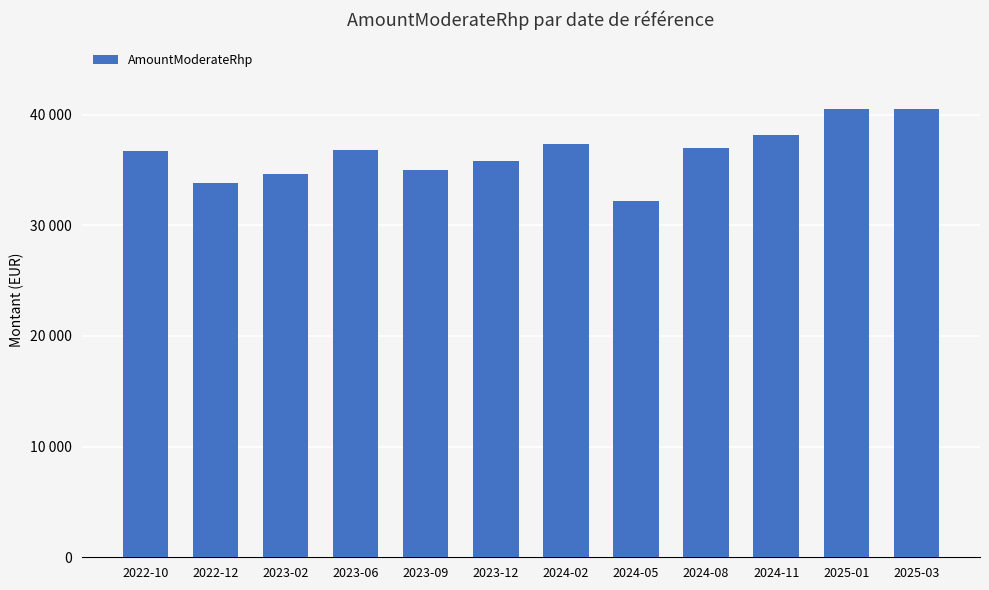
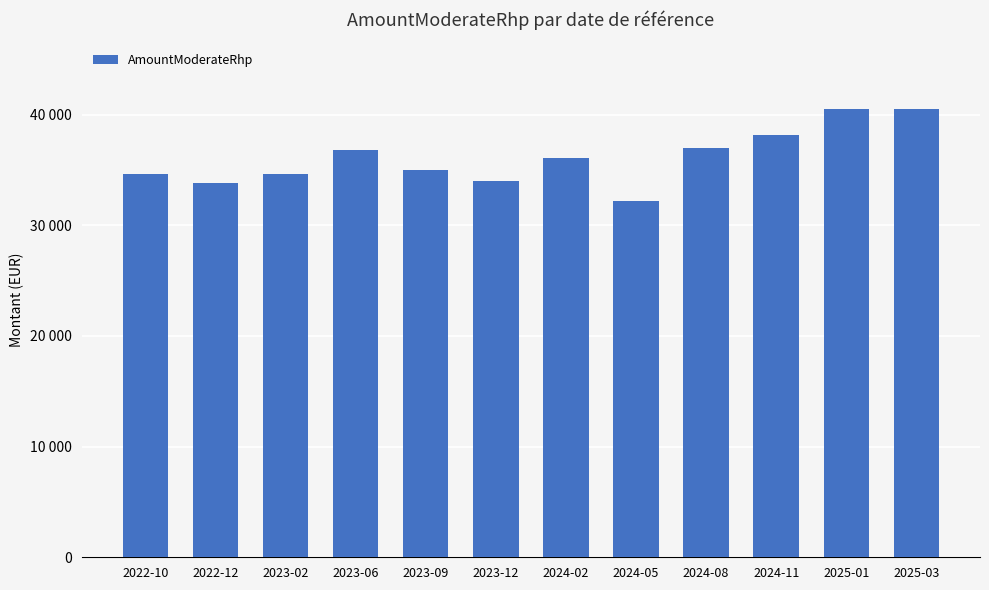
2022-10: 36700 -> 34700
2023-12: 35900 -> 34000
2024-02: 37400 -> 36100
